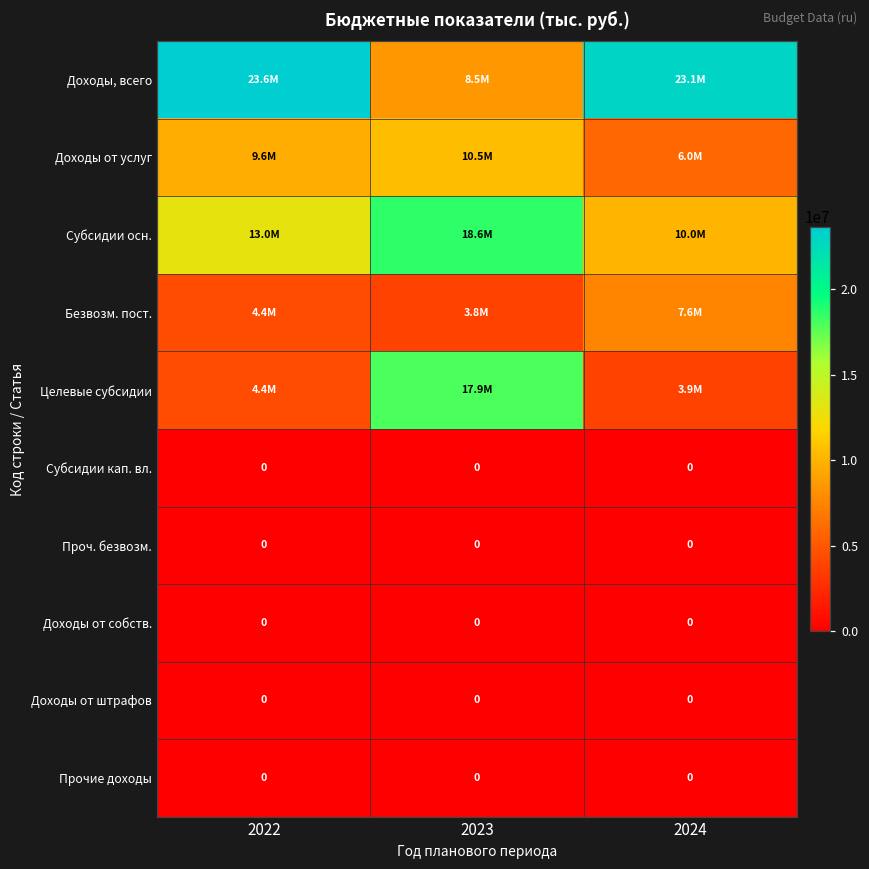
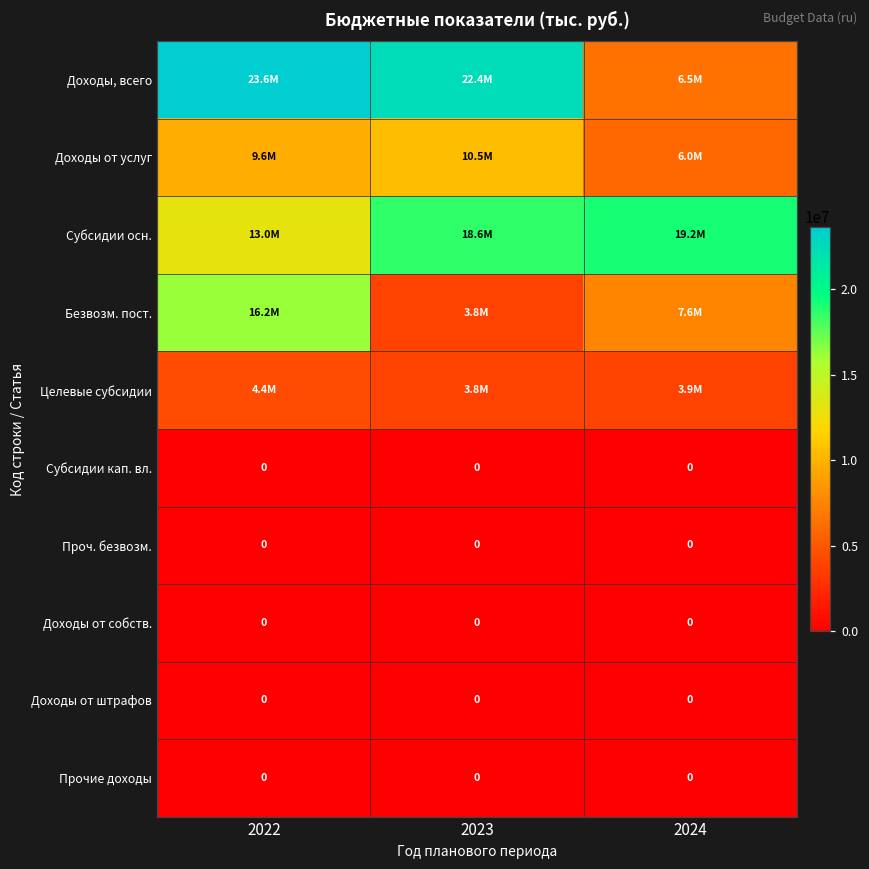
Доходы, всего, 2023: 8.5M -> 22.4M
Доходы, всего, 2024: 23.1M -> 6.5M
Субсидии осн., 2024: 10.0M -> 19.2M
Безвозм. пост., 2022: 4.4M -> 16.2M
Целевые субсидии, 2023: 17.9M -> 3.8M
